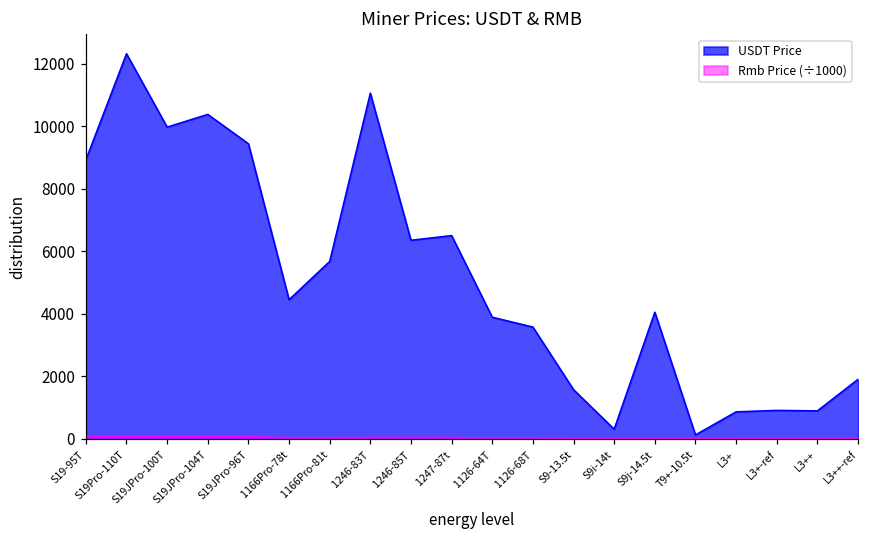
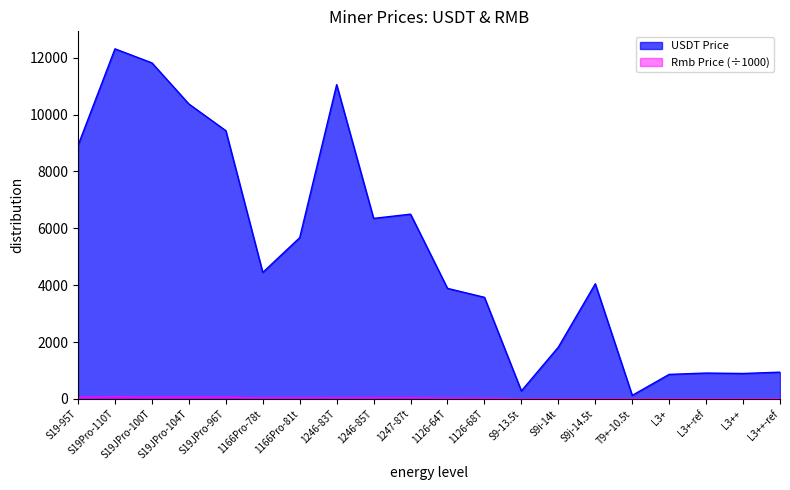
USDT Price, S19JPro-100T: 10000 -> 11800
USDT Price, S9-13.5t: 1600 -> 300
USDT Price, S9i-14t: 300 -> 1800
USDT Price, L3++-ref: 1900 -> 900
